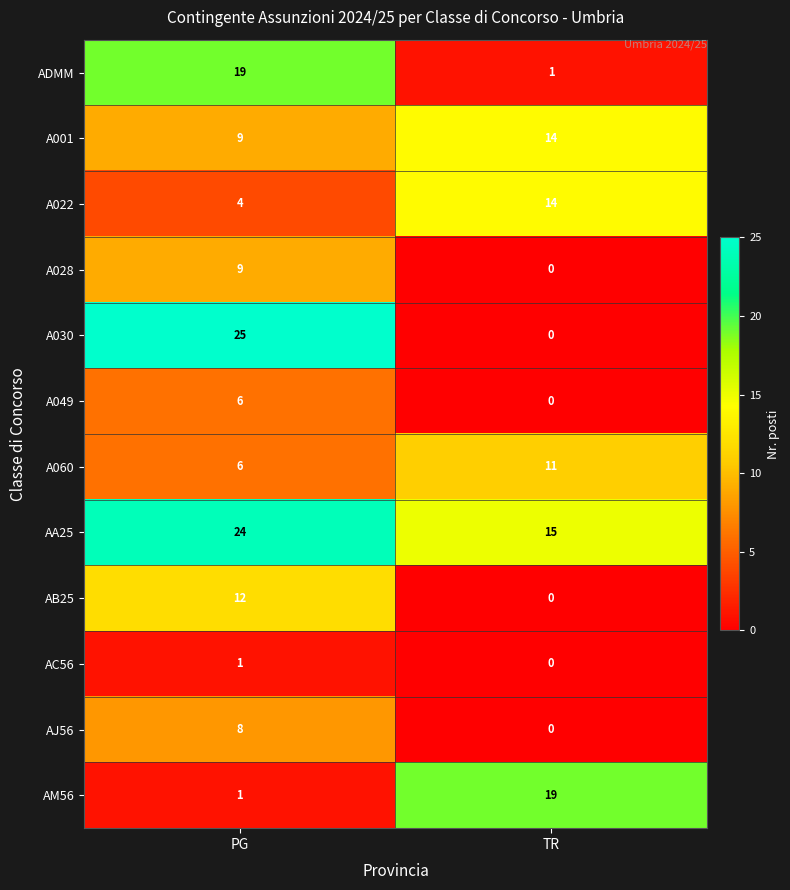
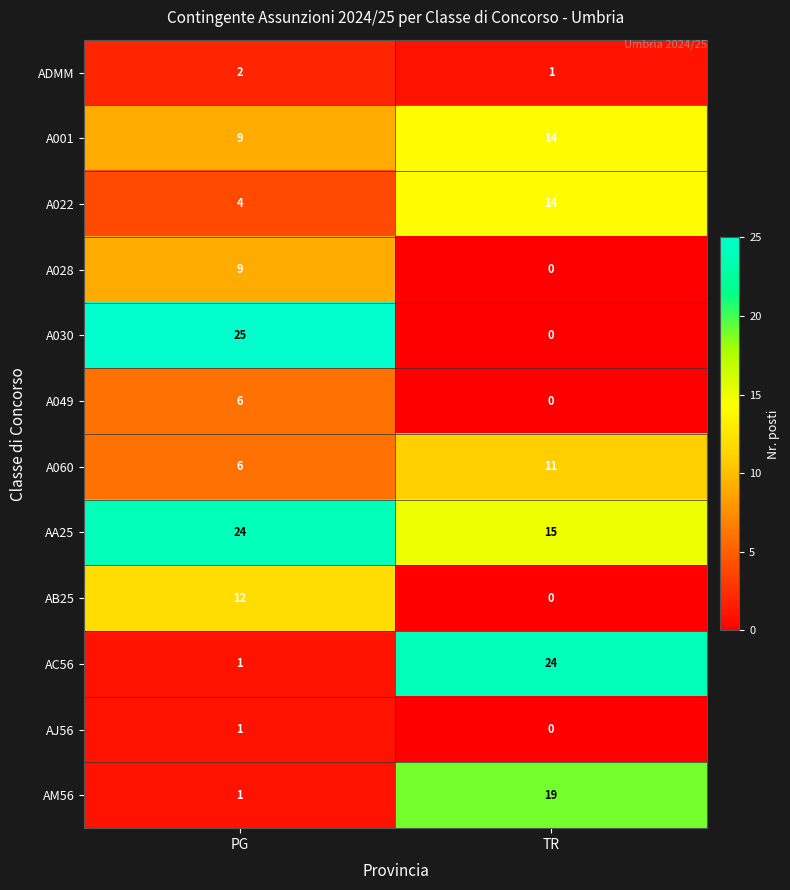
ADMM, PG: 19 -> 2
AC56, TR: 0 -> 24
AJ56, PG: 8 -> 1
